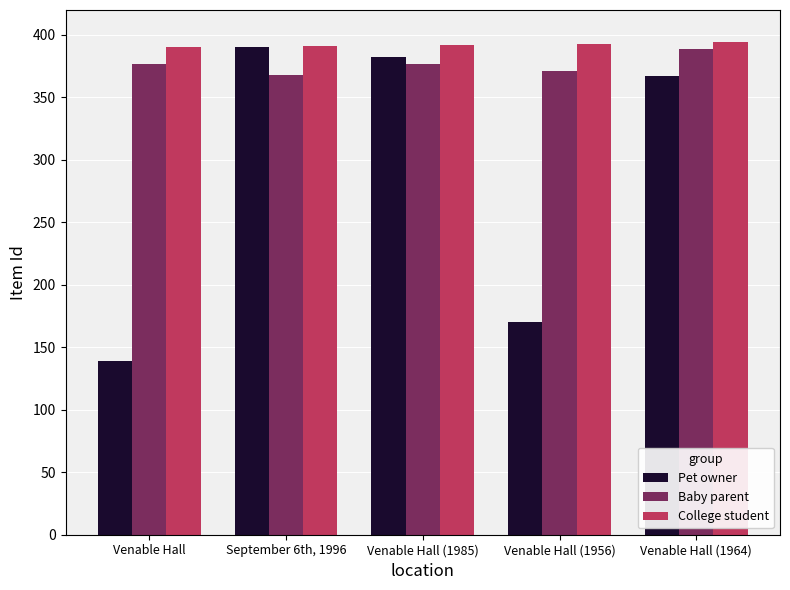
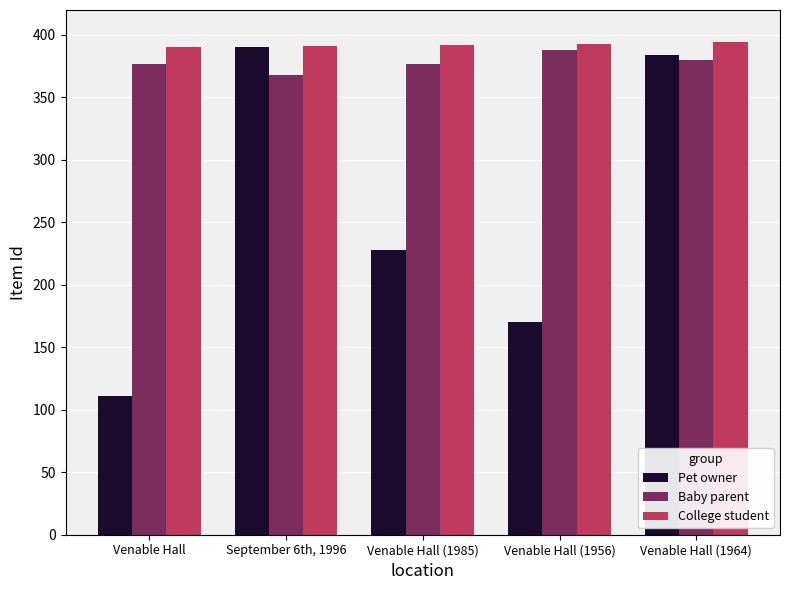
Pet owner, Venable Hall: 139 -> 111
Pet owner, Venable Hall (1985): 382 -> 228
Baby parent, Venable Hall (1956): 371 -> 388
Pet owner, Venable Hall (1964): 367 -> 384
Baby parent, Venable Hall (1964): 389 -> 380
